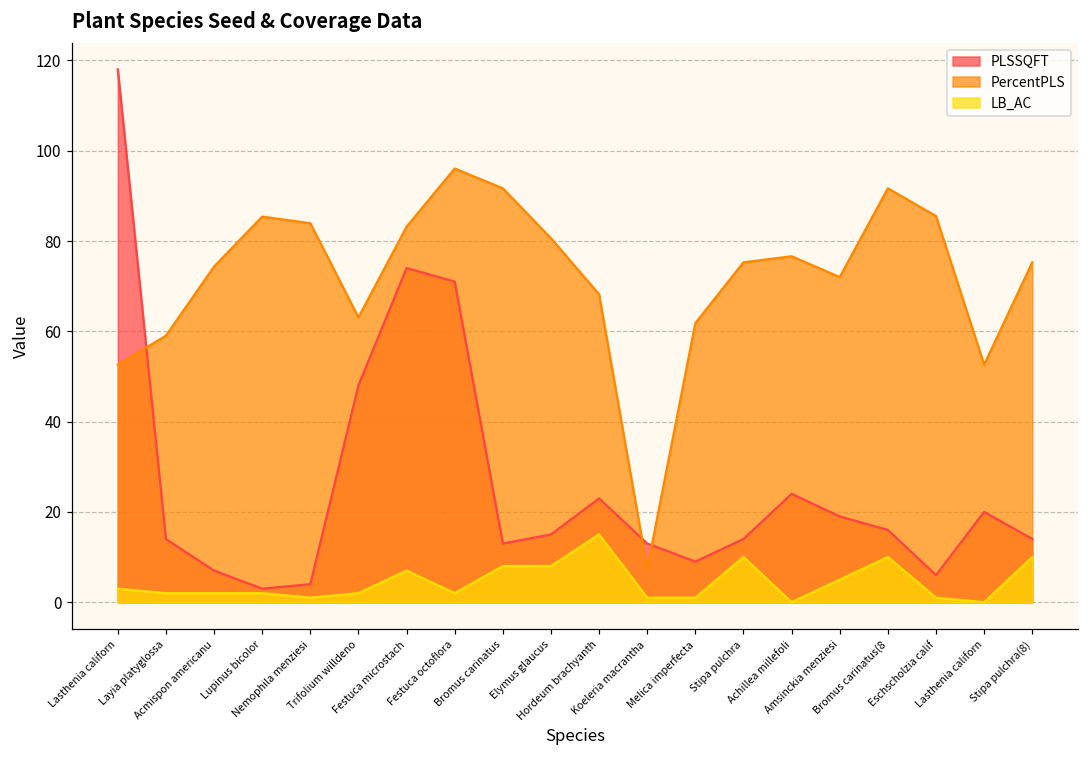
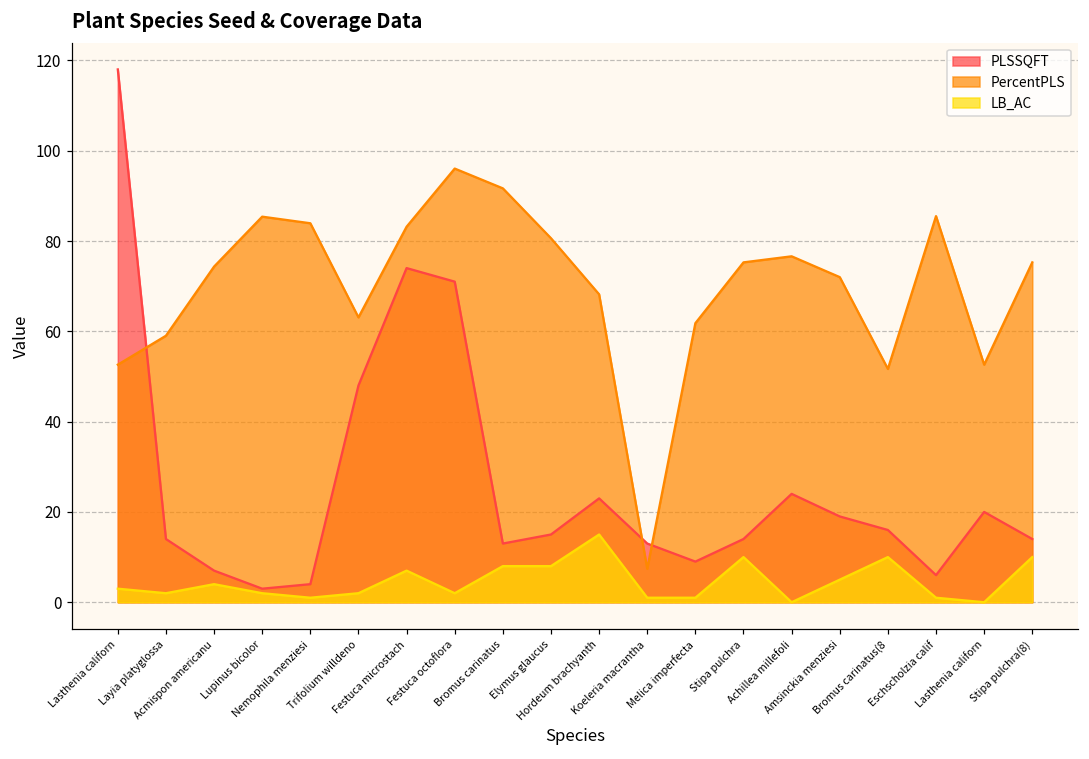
LB_AC, Acmispon americanu: 2 -> 4
PercentPLS, Bromus carinatus(8: 92 -> 52
